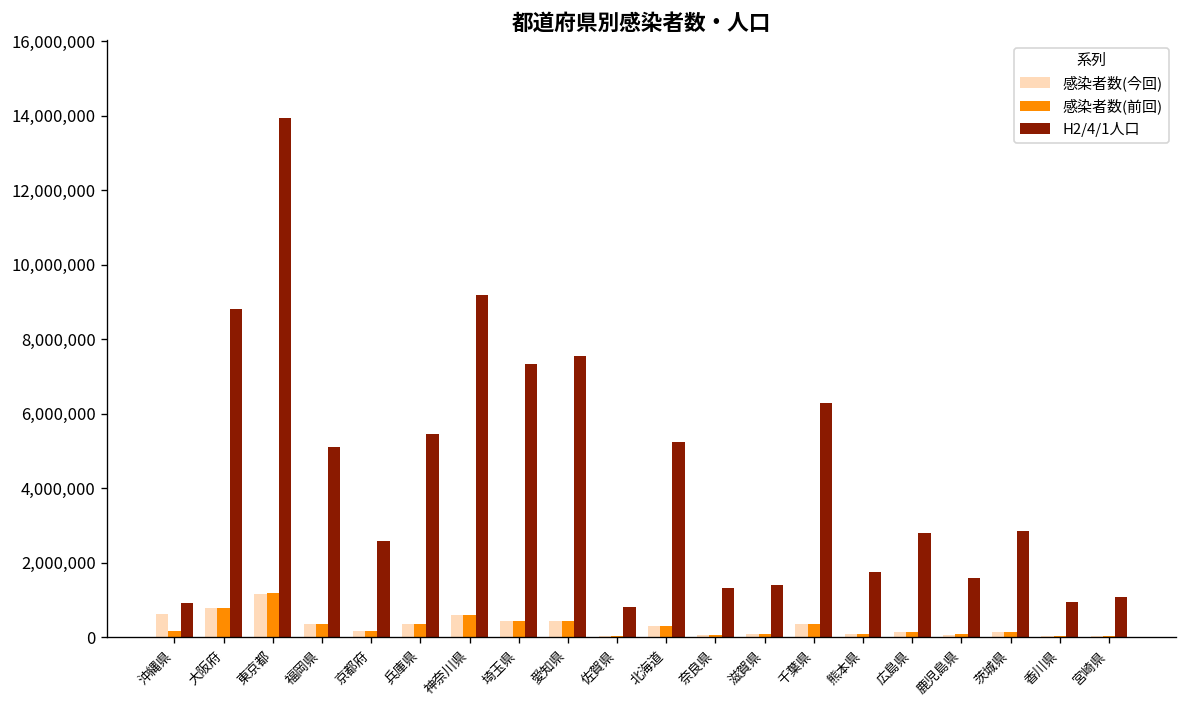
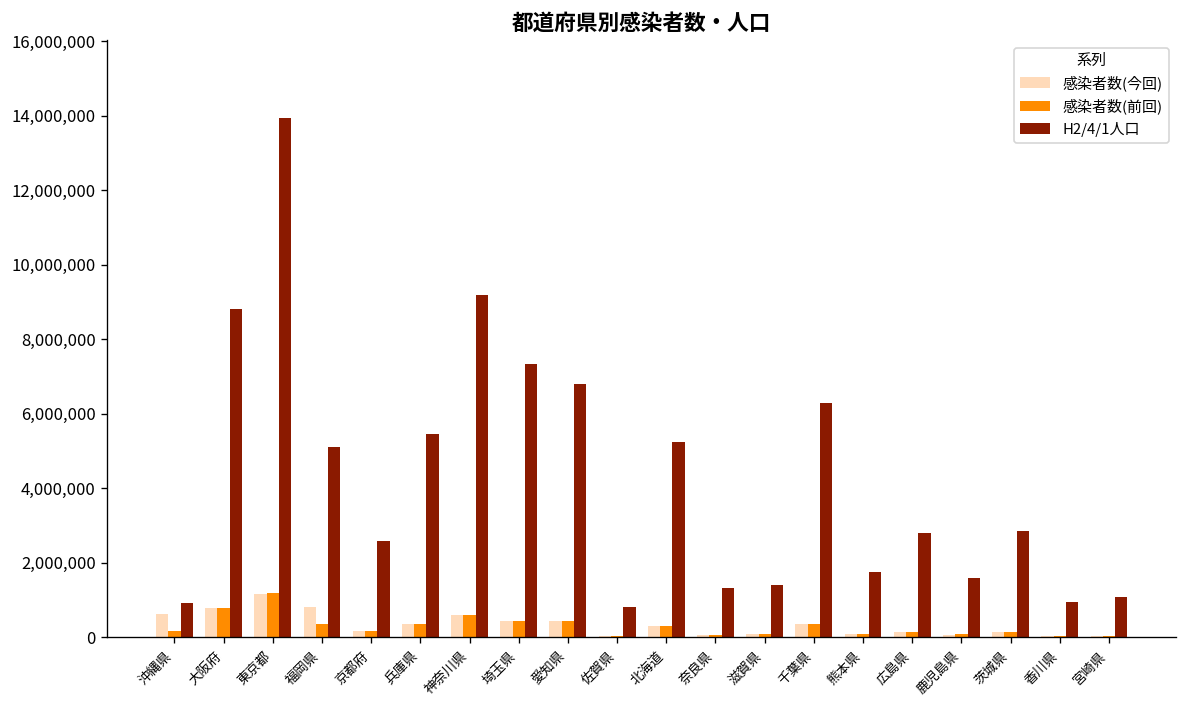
感染者数(今回), 福岡県: 400,000 -> 800,000
H2/4/1人口, 愛知県: 7,600,000 -> 6,800,000
